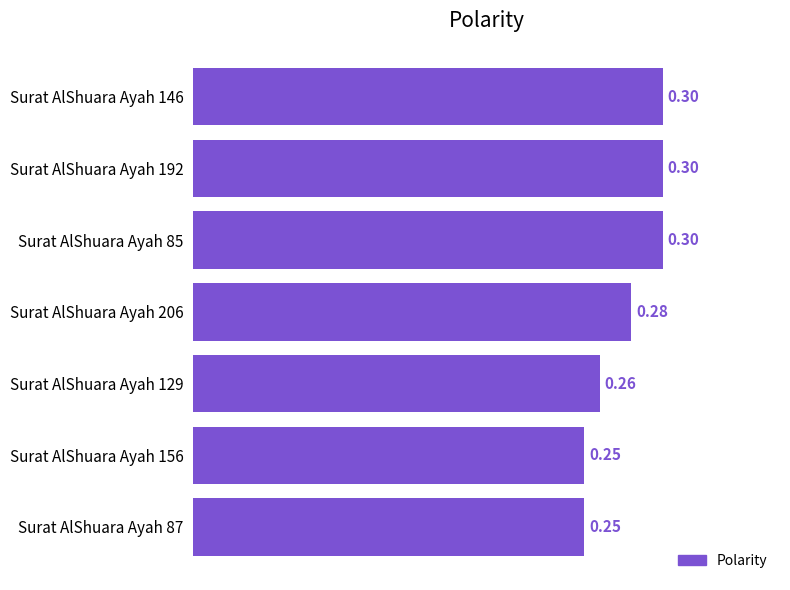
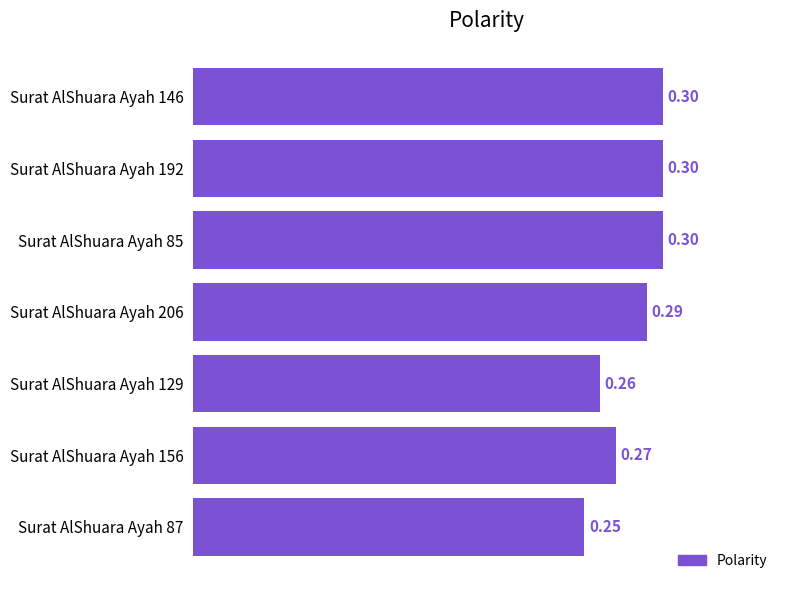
Surat AlShuara Ayah 206: 0.28 -> 0.29
Surat AlShuara Ayah 156: 0.25 -> 0.27
